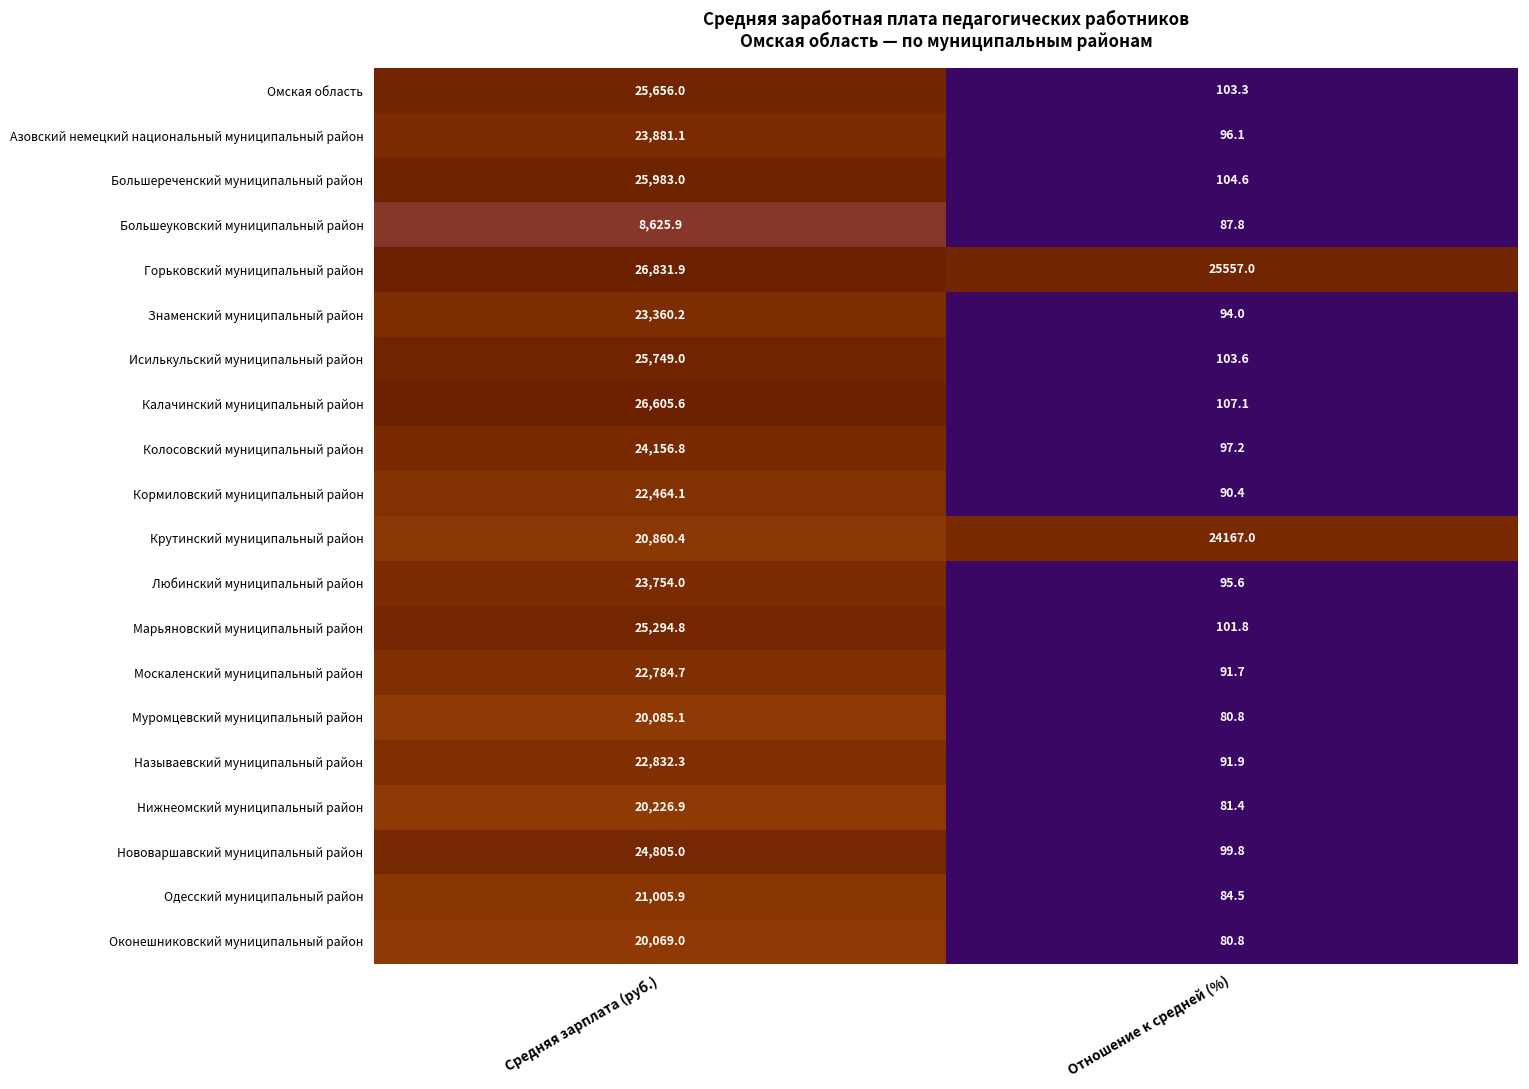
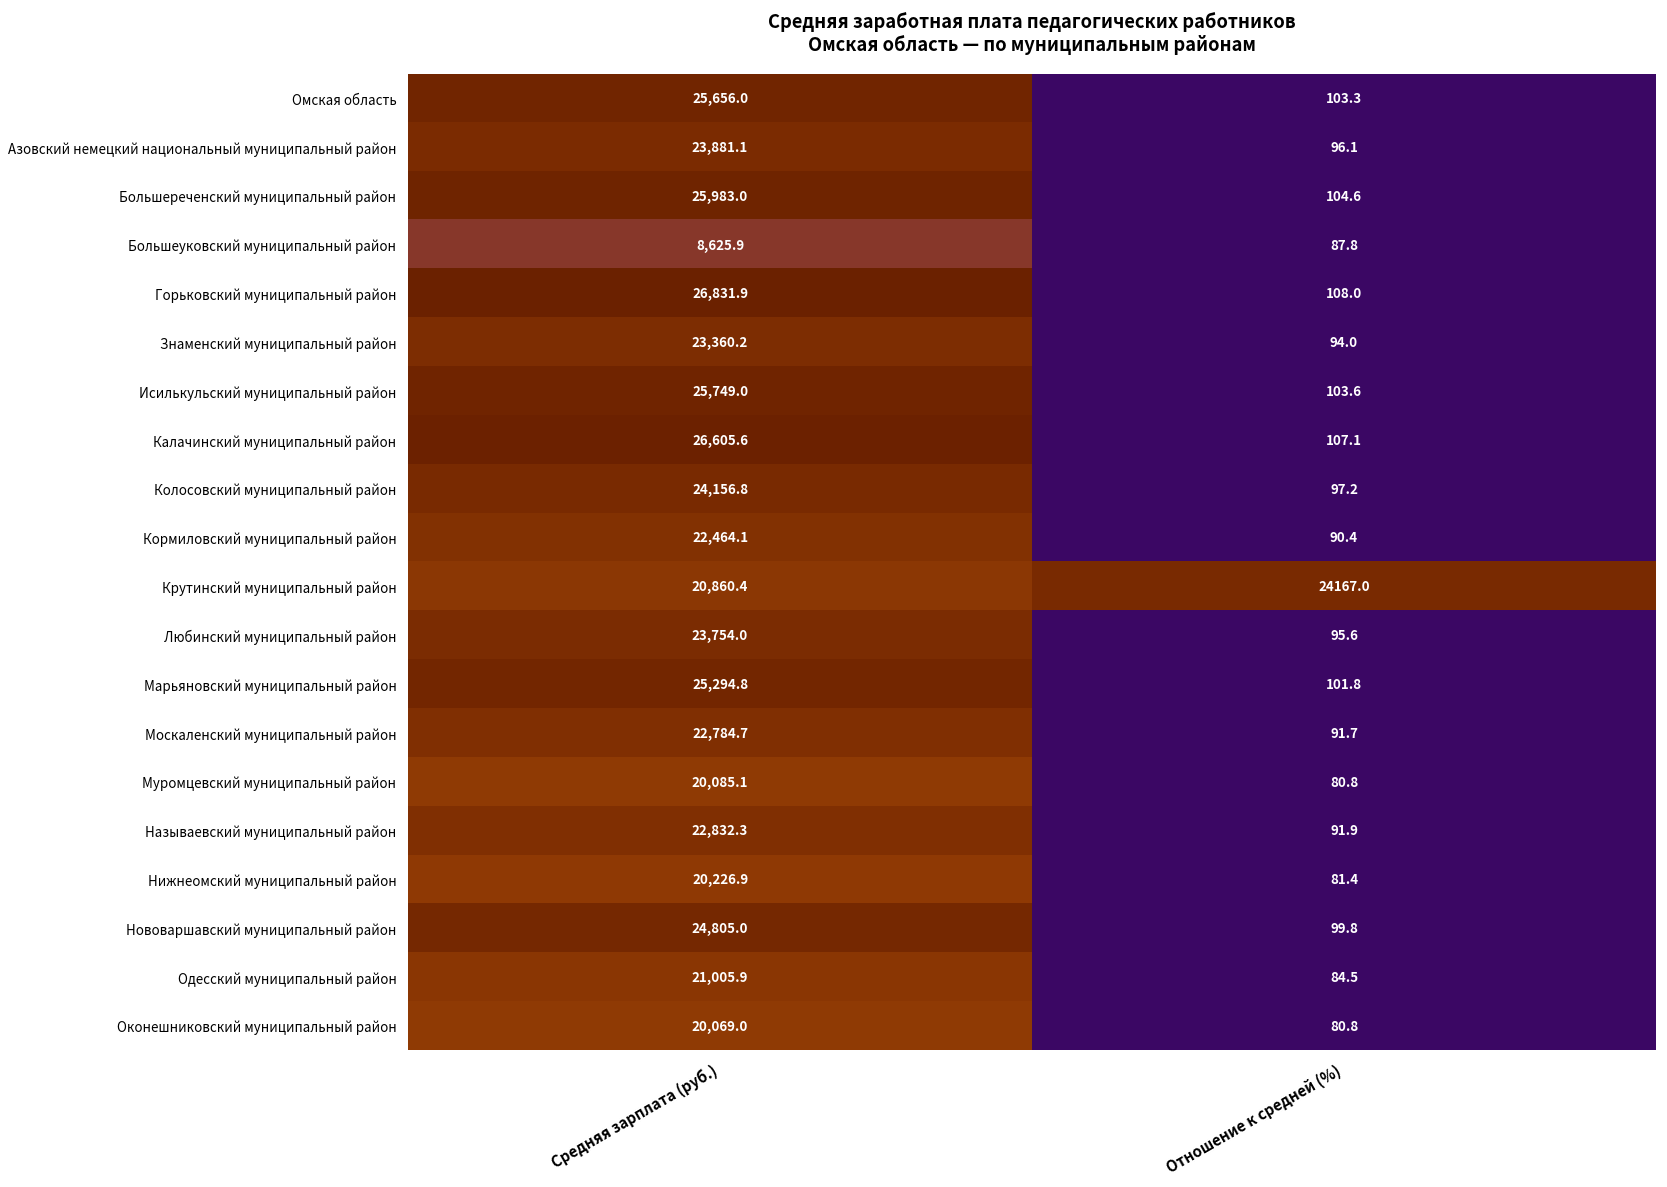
Горьковский муниципальный район, Отношение к средней (%): 25557.0 -> 108.0
